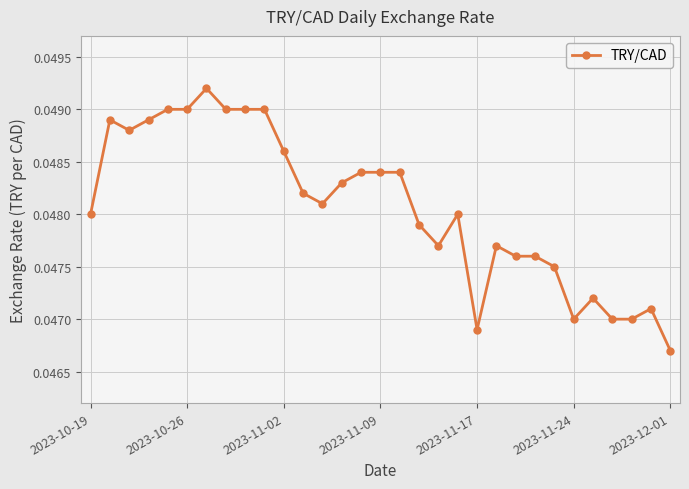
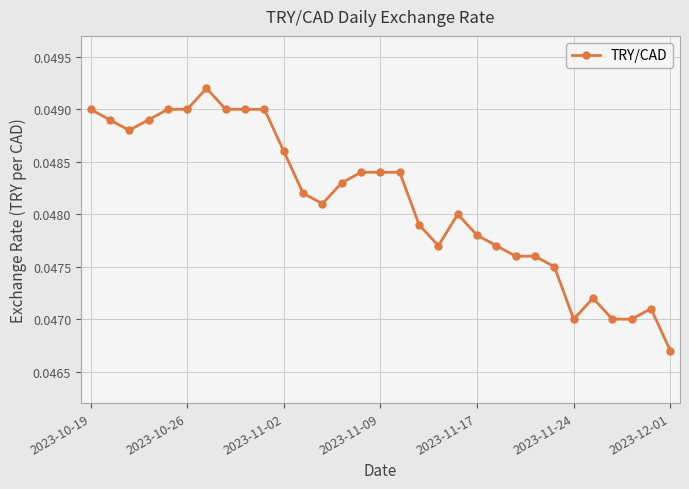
2023-10-19: 0.048 -> 0.049
2023-11-17: 0.0469 -> 0.0478
